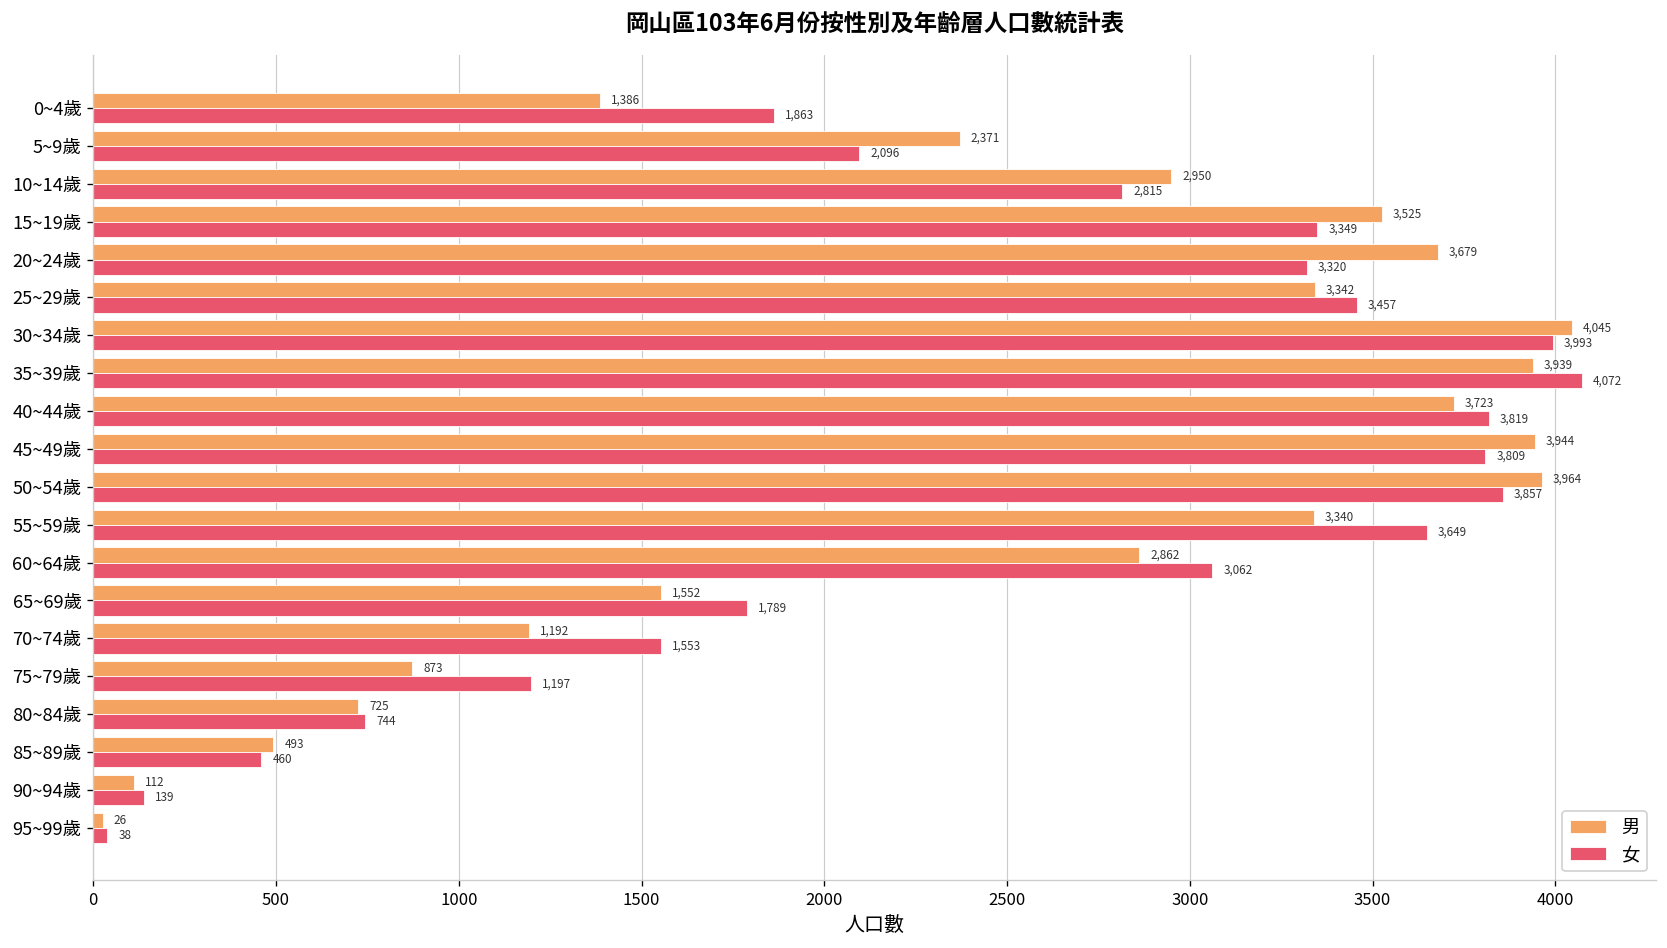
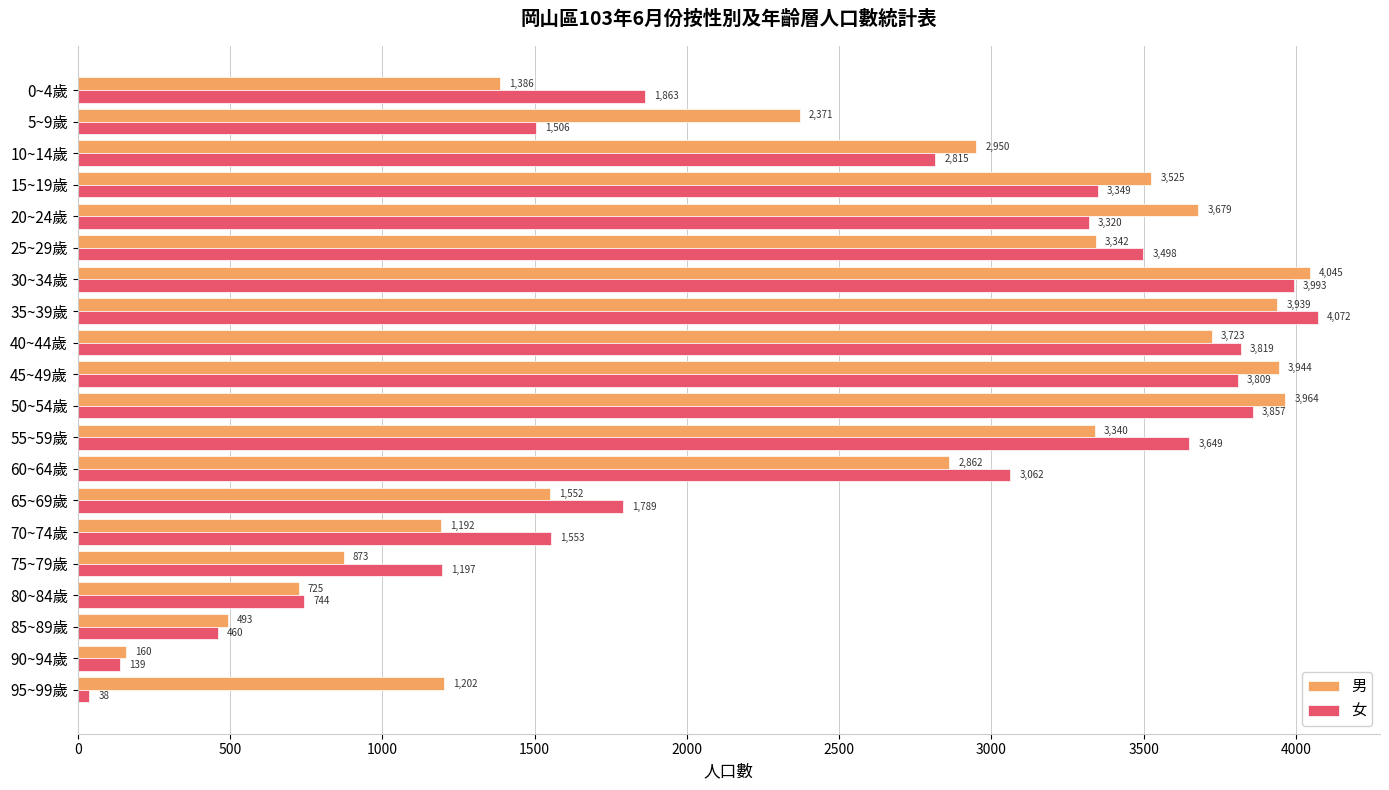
女, 5~9歲: 2,096 -> 1,506
女, 25~29歲: 3,457 -> 3,498
男, 90~94歲: 112 -> 160
男, 95~99歲: 26 -> 1,202
